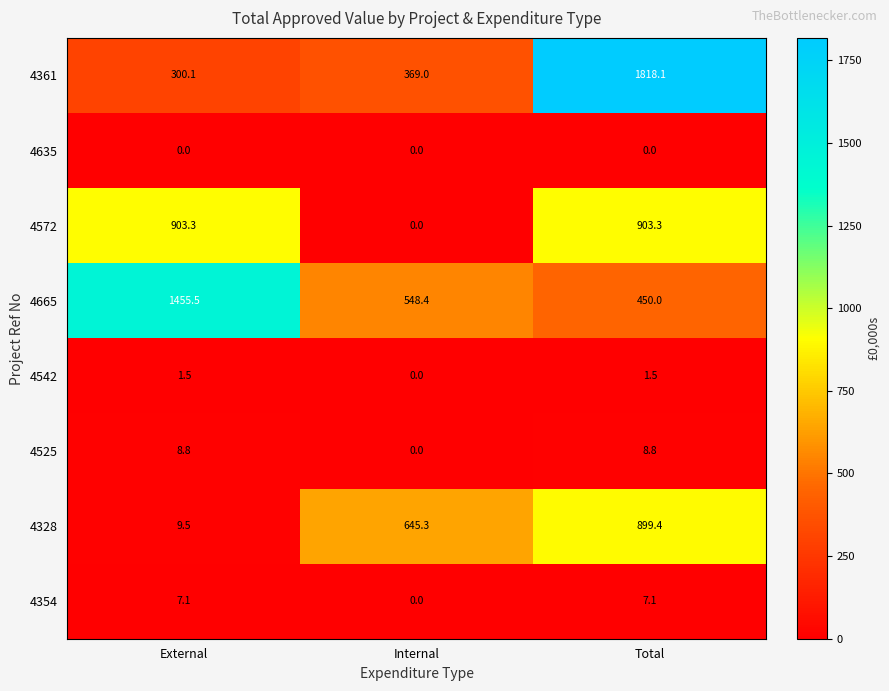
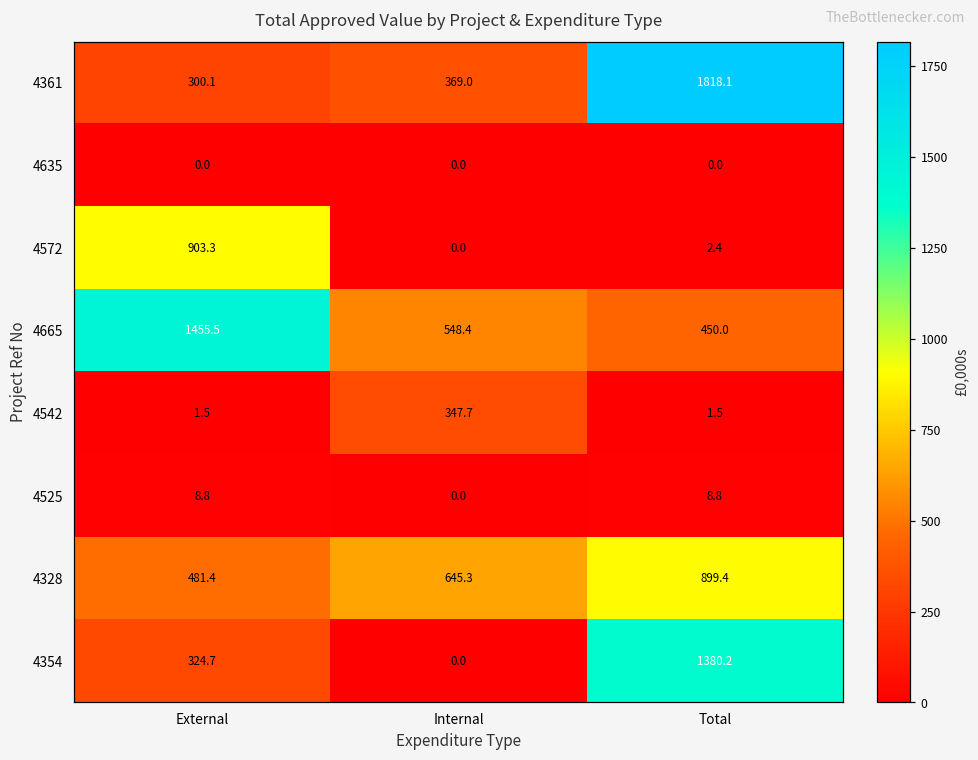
4572, Total: 903.3 -> 2.4
4542, Internal: 0.0 -> 347.7
4328, External: 9.5 -> 481.4
4354, External: 7.1 -> 324.7
4354, Total: 7.1 -> 1380.2
